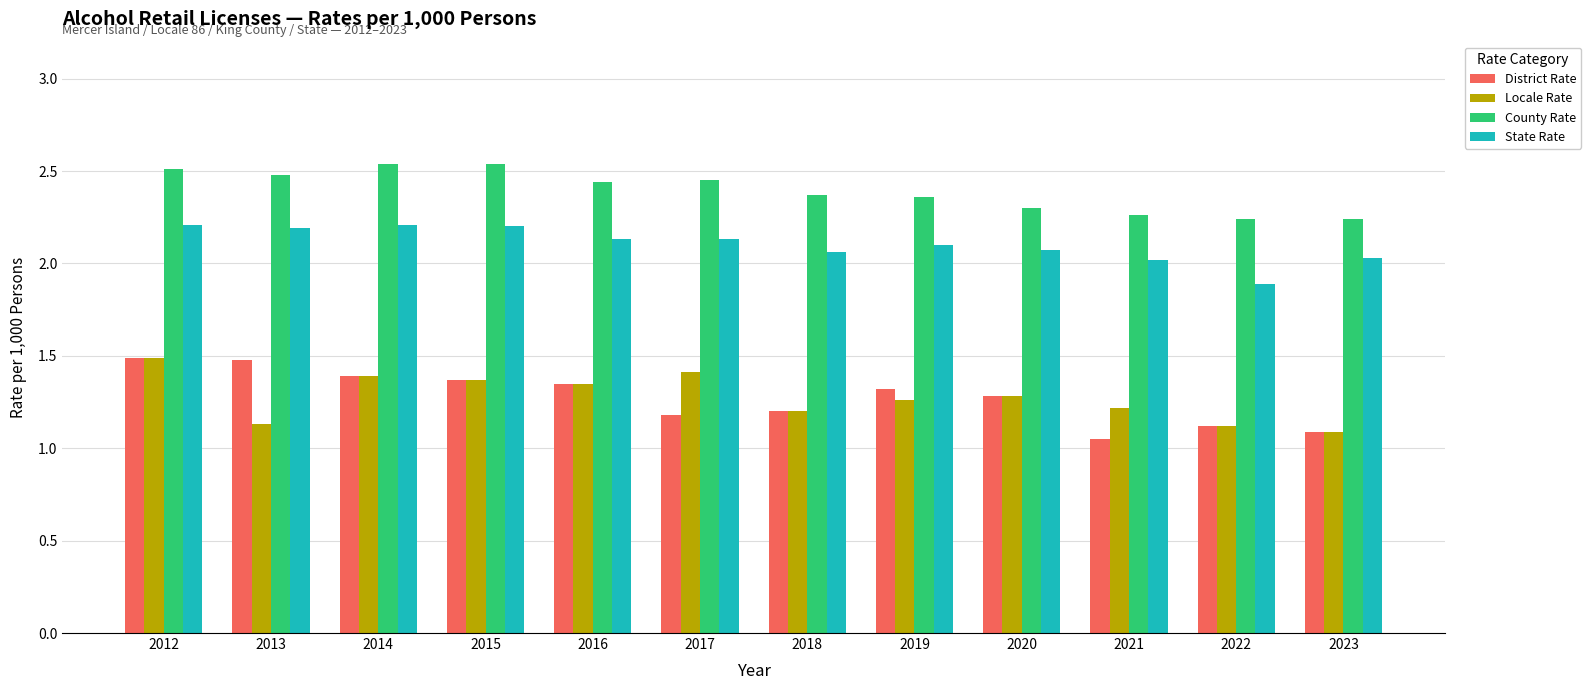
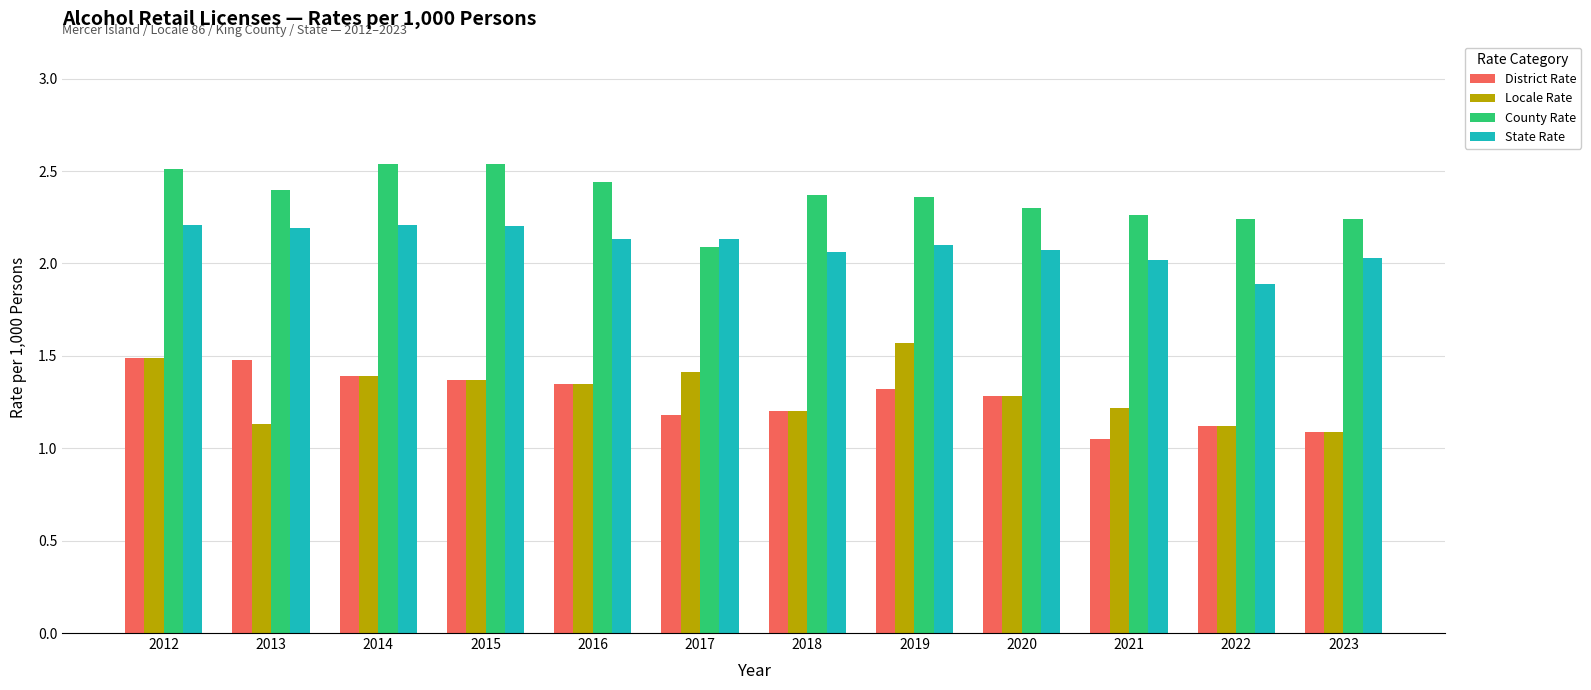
County Rate, 2013: 2.48 -> 2.40
County Rate, 2017: 2.45 -> 2.09
Locale Rate, 2019: 1.26 -> 1.57
